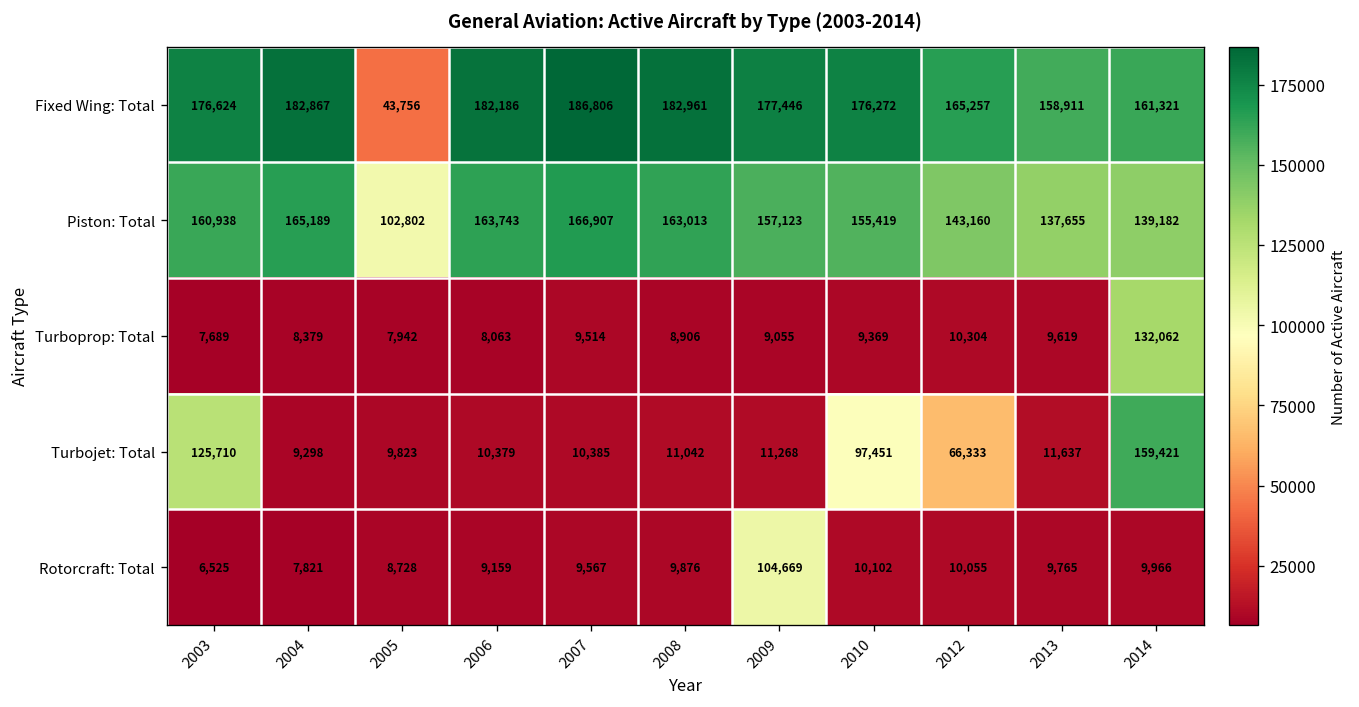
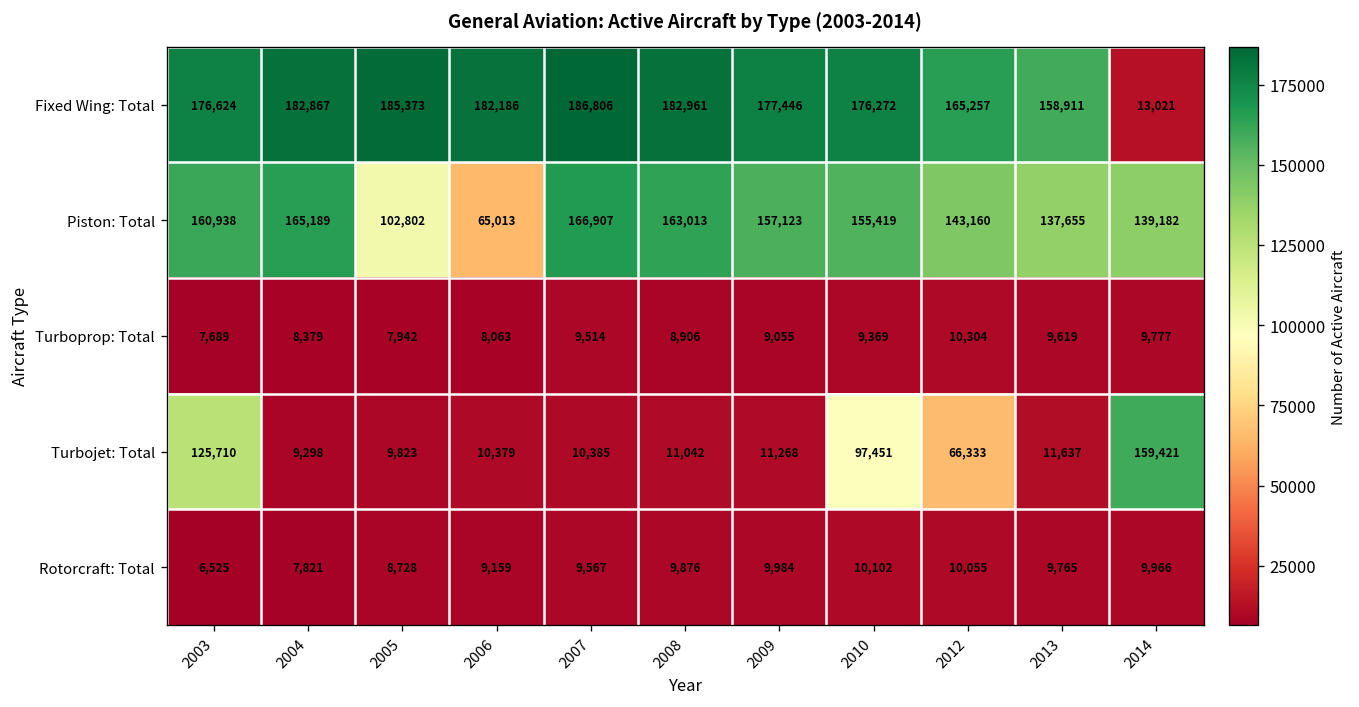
Fixed Wing: Total, 2005: 43,756 -> 185,373
Fixed Wing: Total, 2014: 161,321 -> 13,021
Piston: Total, 2006: 163,743 -> 65,013
Turboprop: Total, 2014: 132,062 -> 9,777
Rotorcraft: Total, 2009: 104,669 -> 9,984
